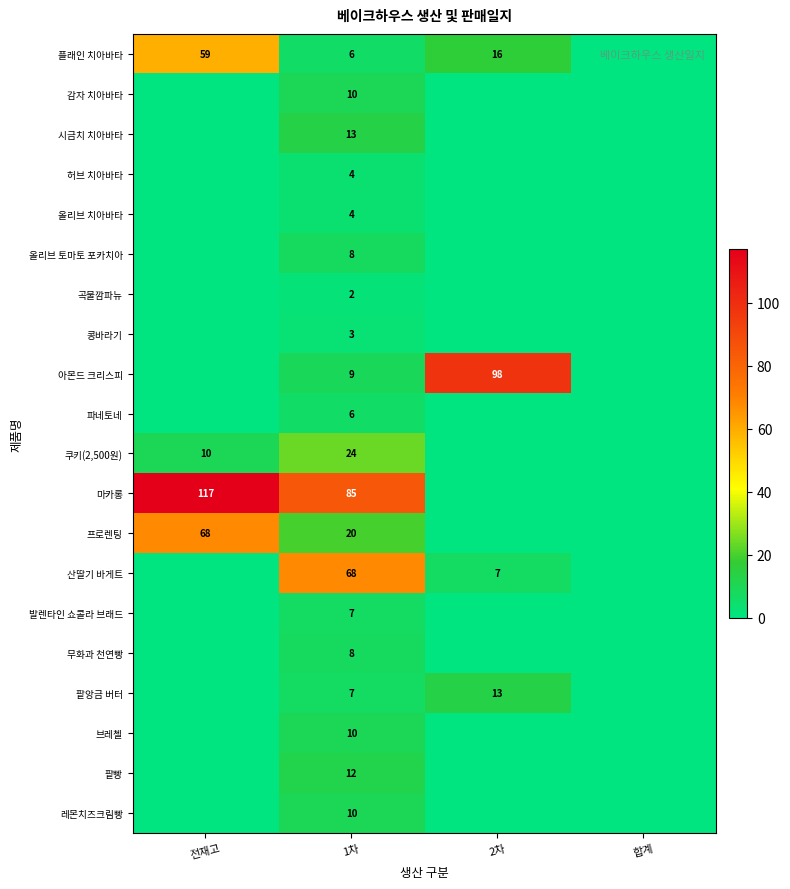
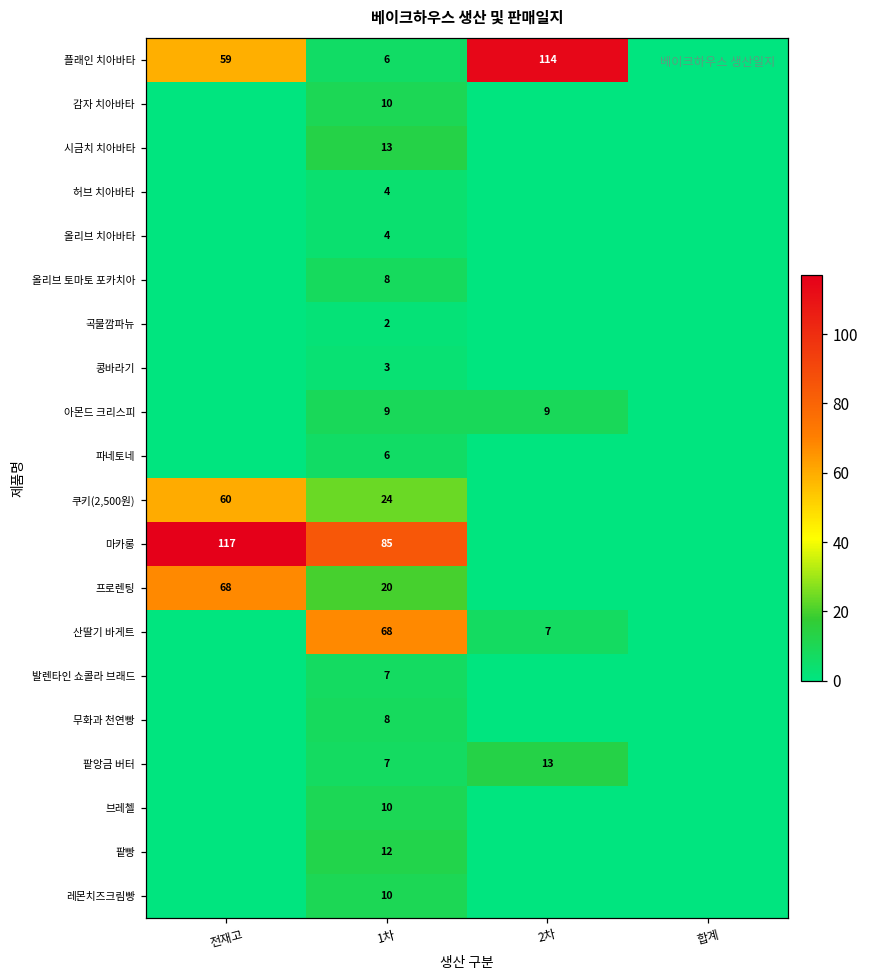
플래인 치아바타, 2차: 16 -> 114
아몬드 크리스피, 2차: 98 -> 9
쿠키(2,500원), 전재고: 10 -> 60
